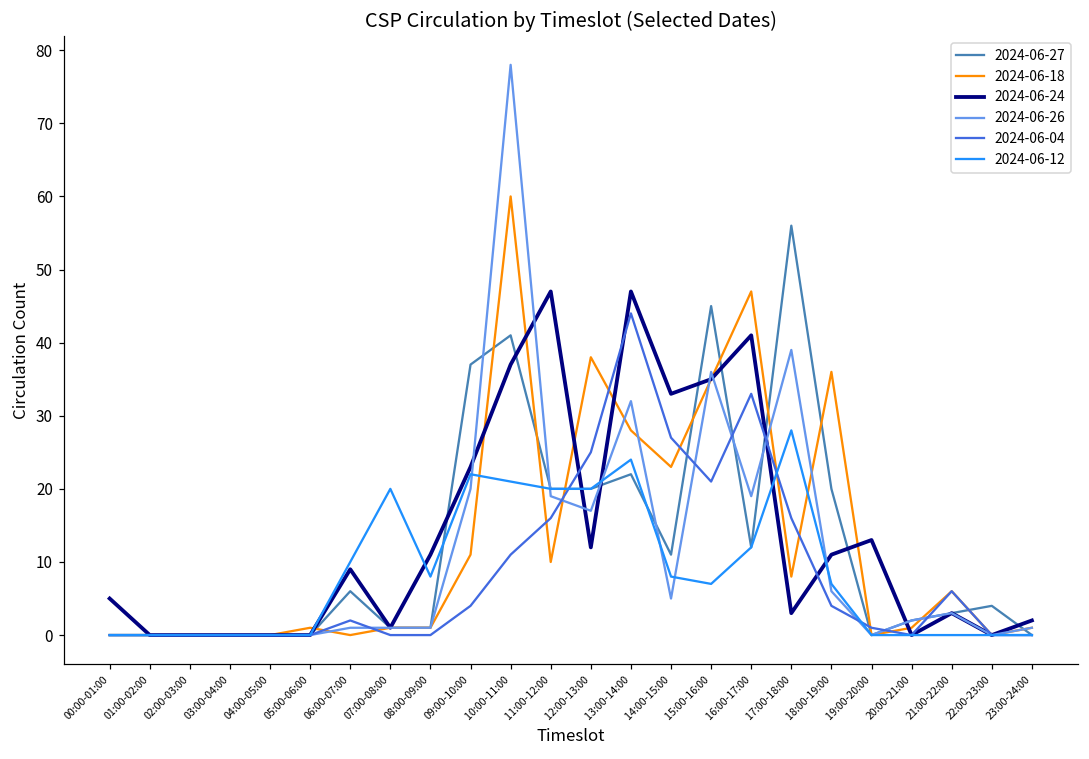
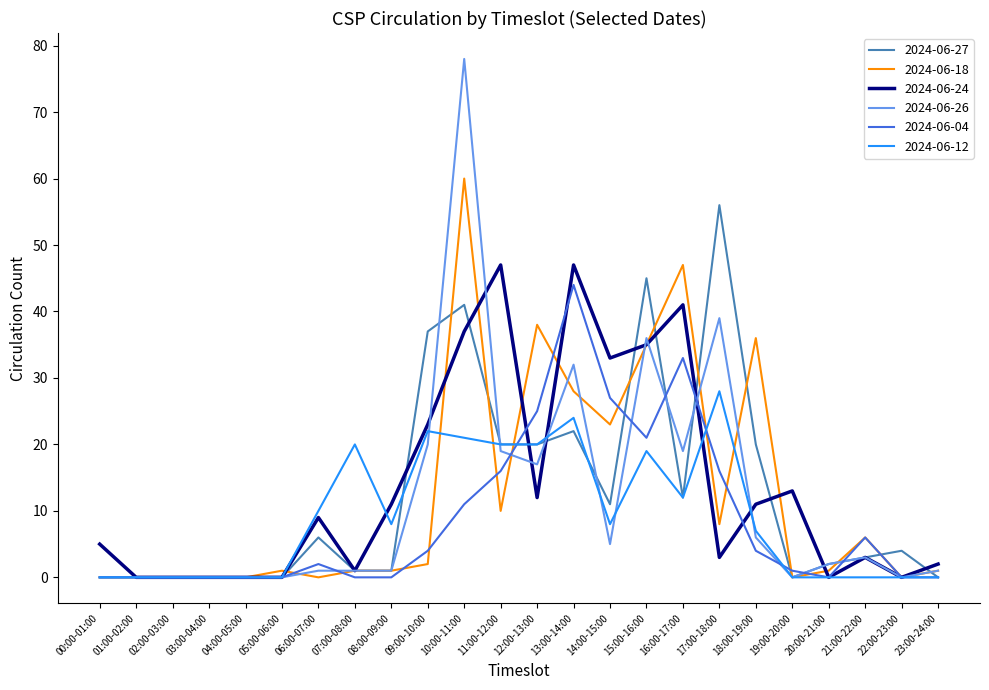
2024-06-18, 09:00-10:00: 11 -> 2
2024-06-12, 15:00-16:00: 7 -> 19
